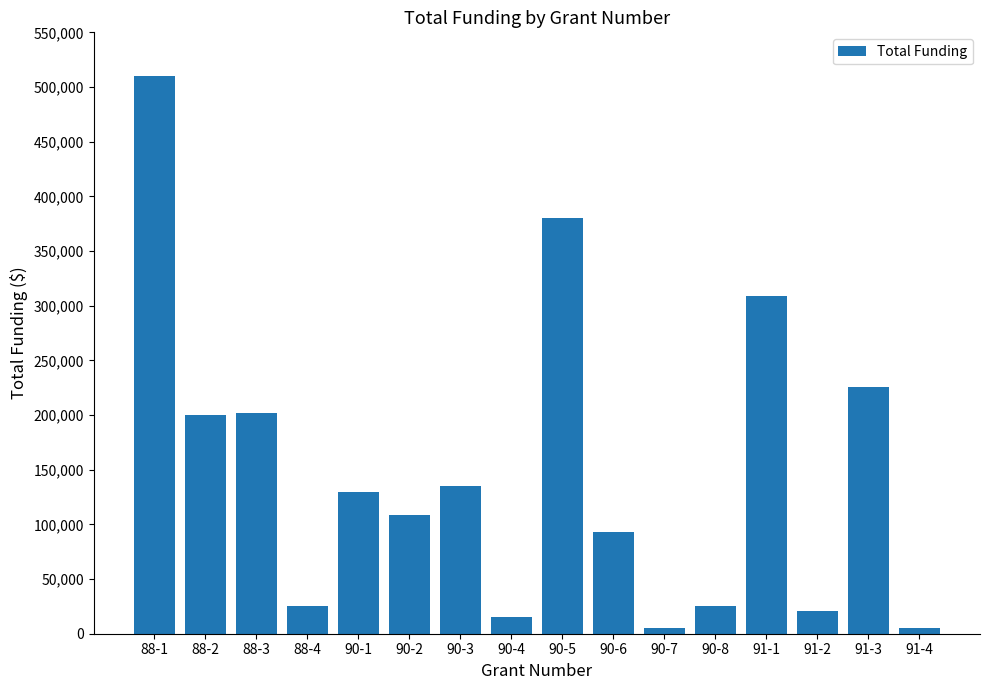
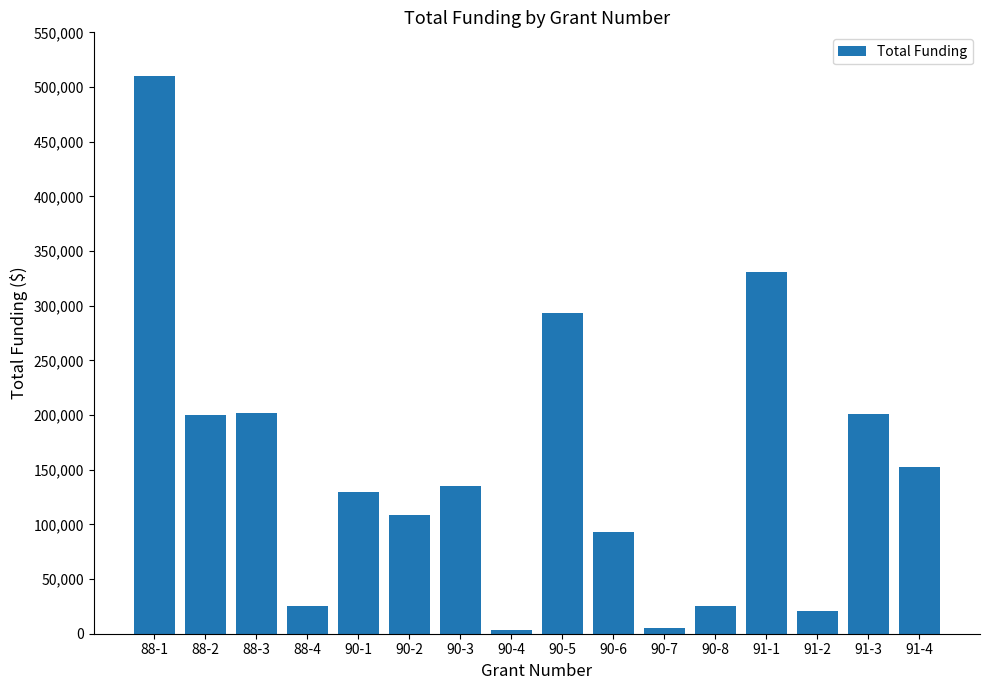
90-4: 15,000 -> 4,000
90-5: 380,000 -> 293,000
91-1: 309,000 -> 331,000
91-3: 225,000 -> 201,000
91-4: 5,000 -> 153,000
